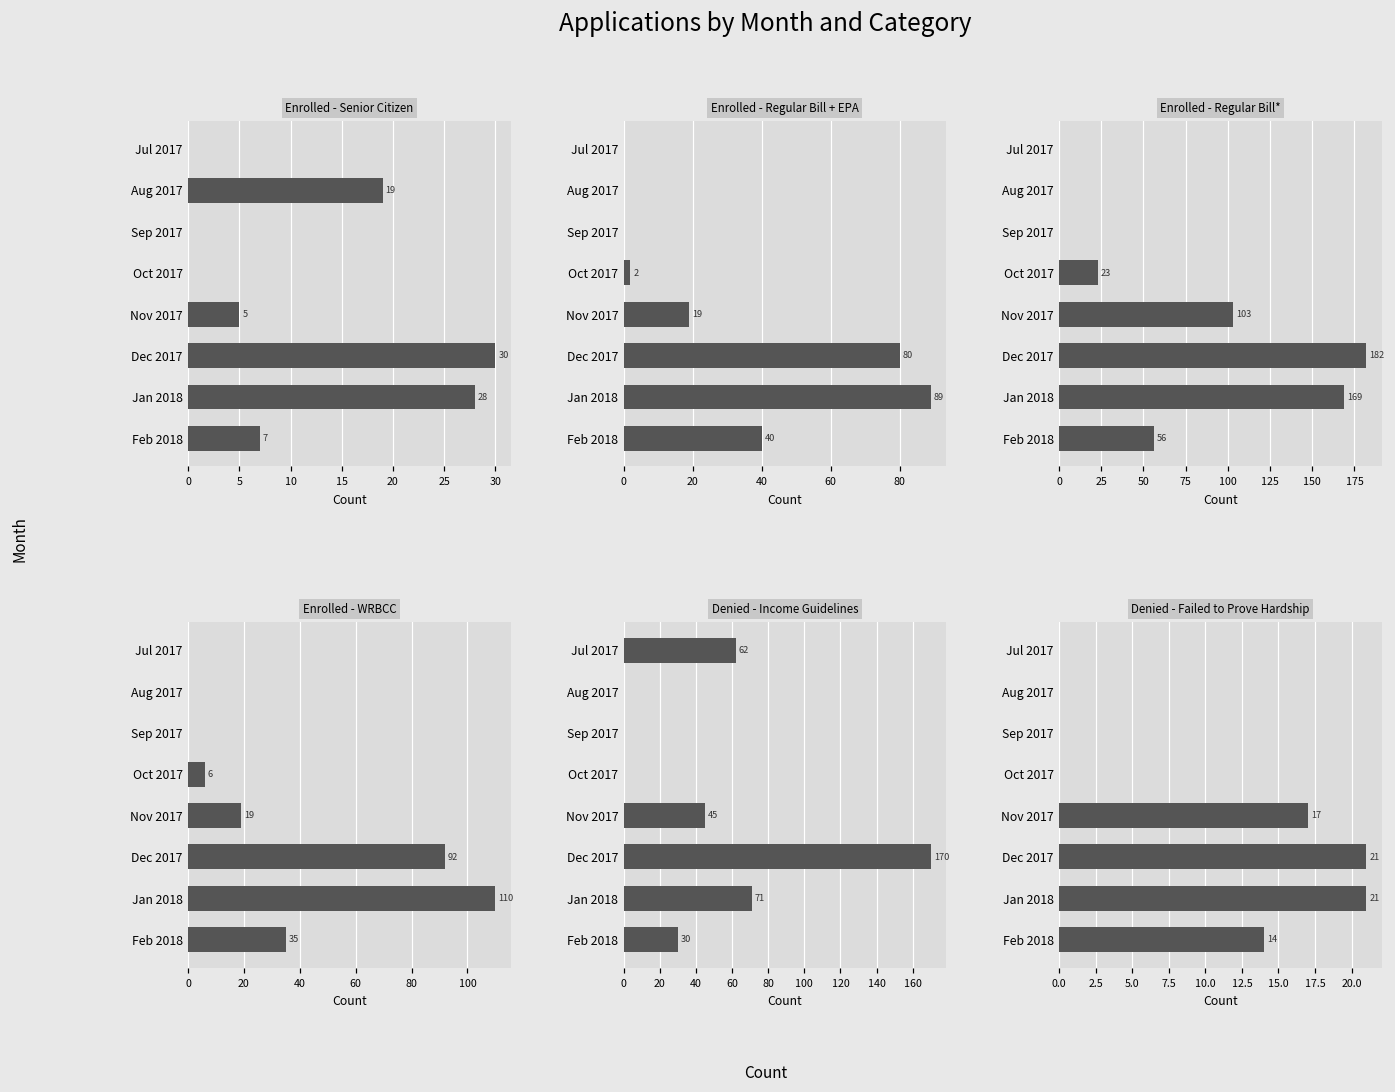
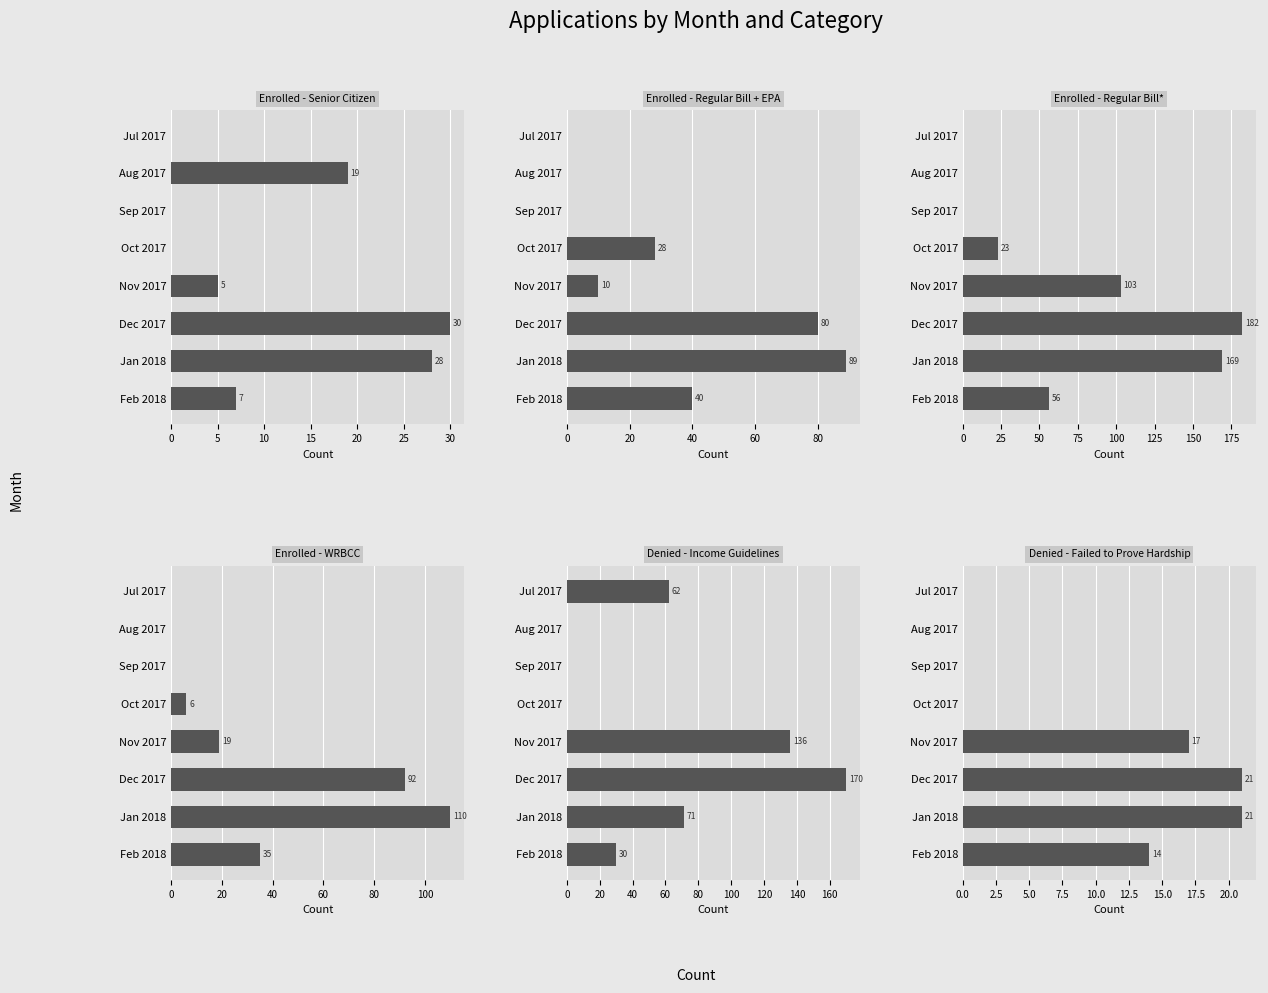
Enrolled - Regular Bill + EPA, Oct 2017: 2 -> 28
Enrolled - Regular Bill + EPA, Nov 2017: 19 -> 10
Denied - Income Guidelines, Nov 2017: 45 -> 136
